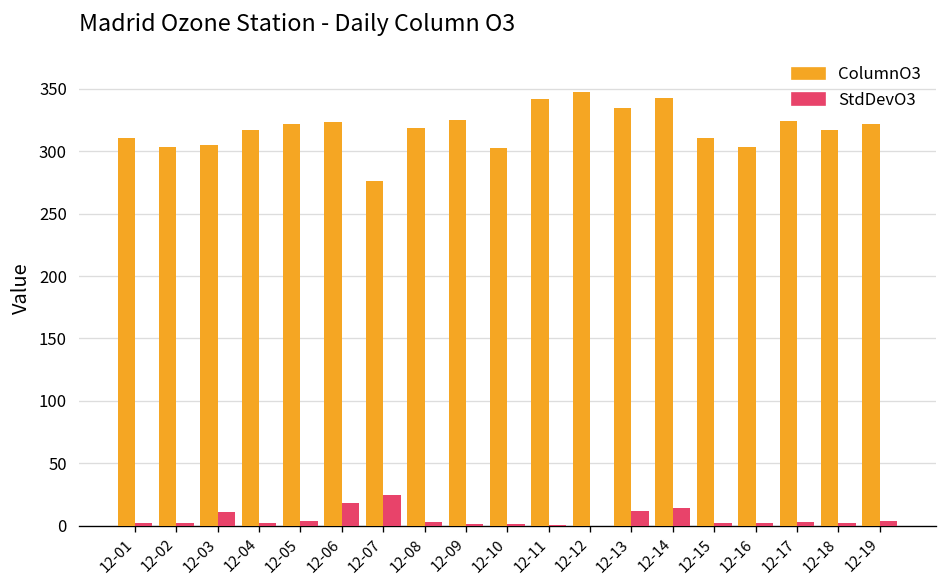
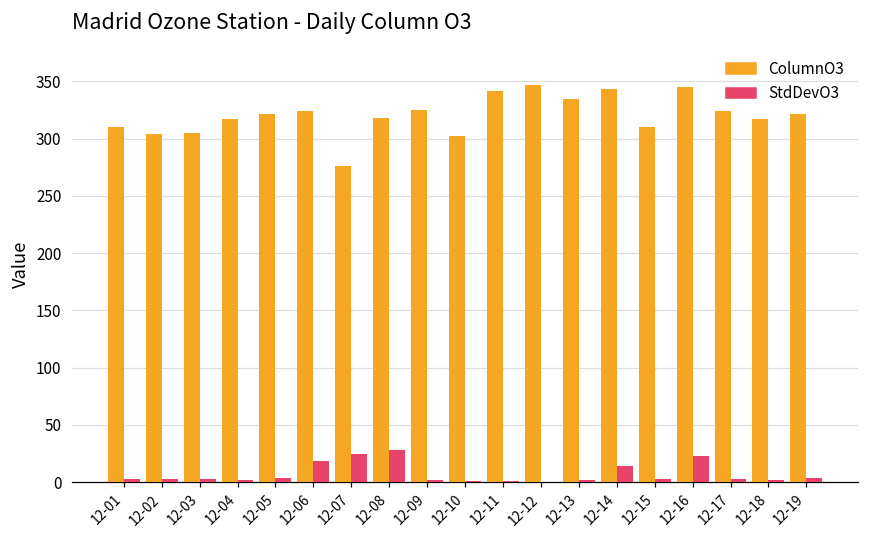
StdDevO3, 12-03: 11 -> 3
StdDevO3, 12-08: 3 -> 28
StdDevO3, 12-13: 12 -> 2
ColumnO3, 12-16: 304 -> 345
StdDevO3, 12-16: 2 -> 22
